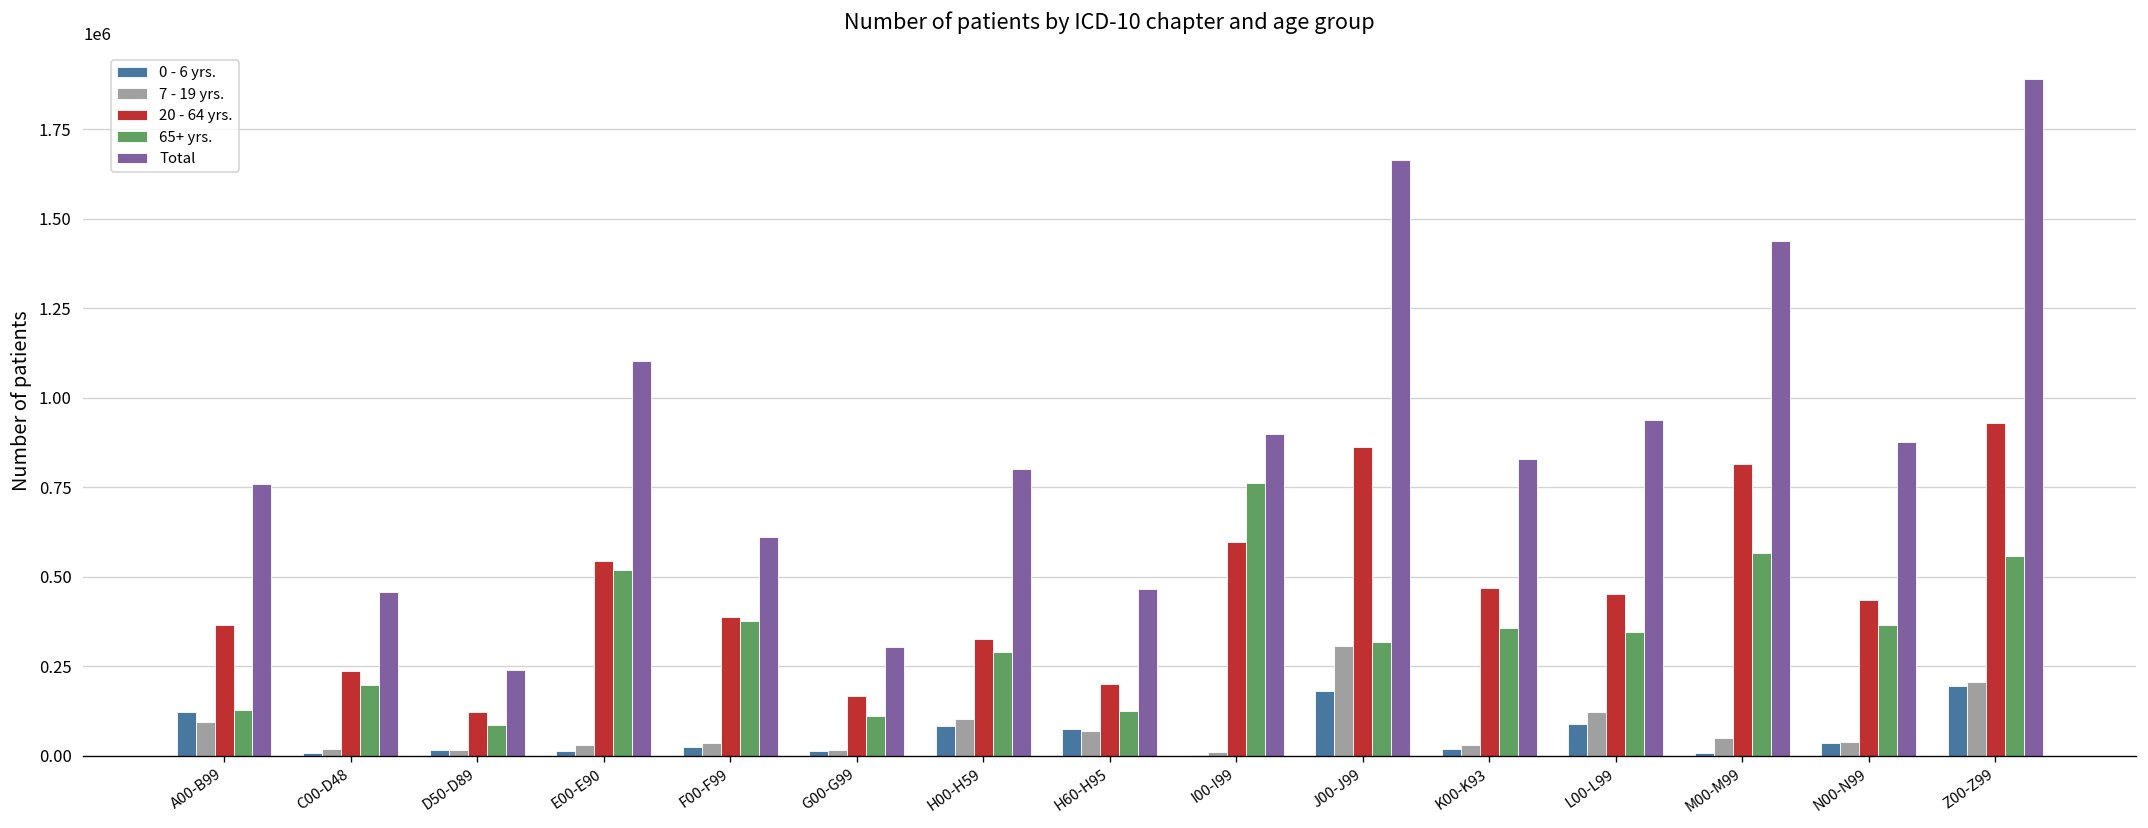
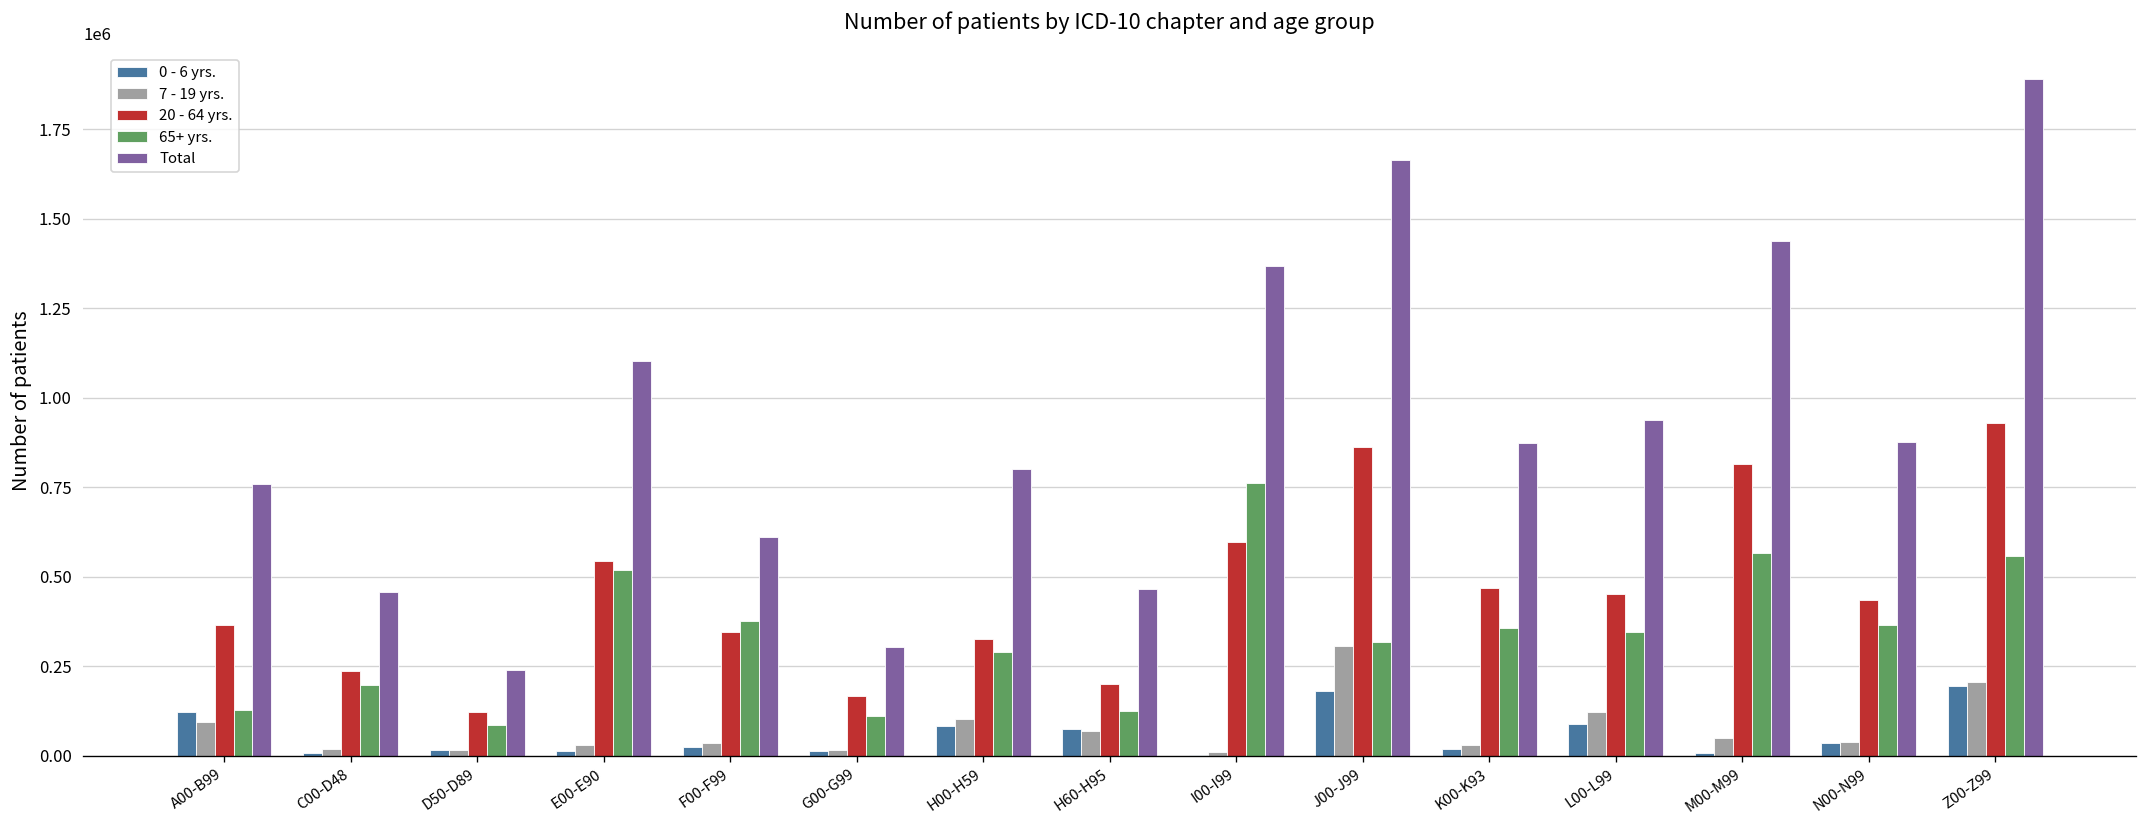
20 - 64 yrs., F00-F99: 390000 -> 340000
Total, I00-I99: 900000 -> 1370000
Total, K00-K93: 830000 -> 870000
